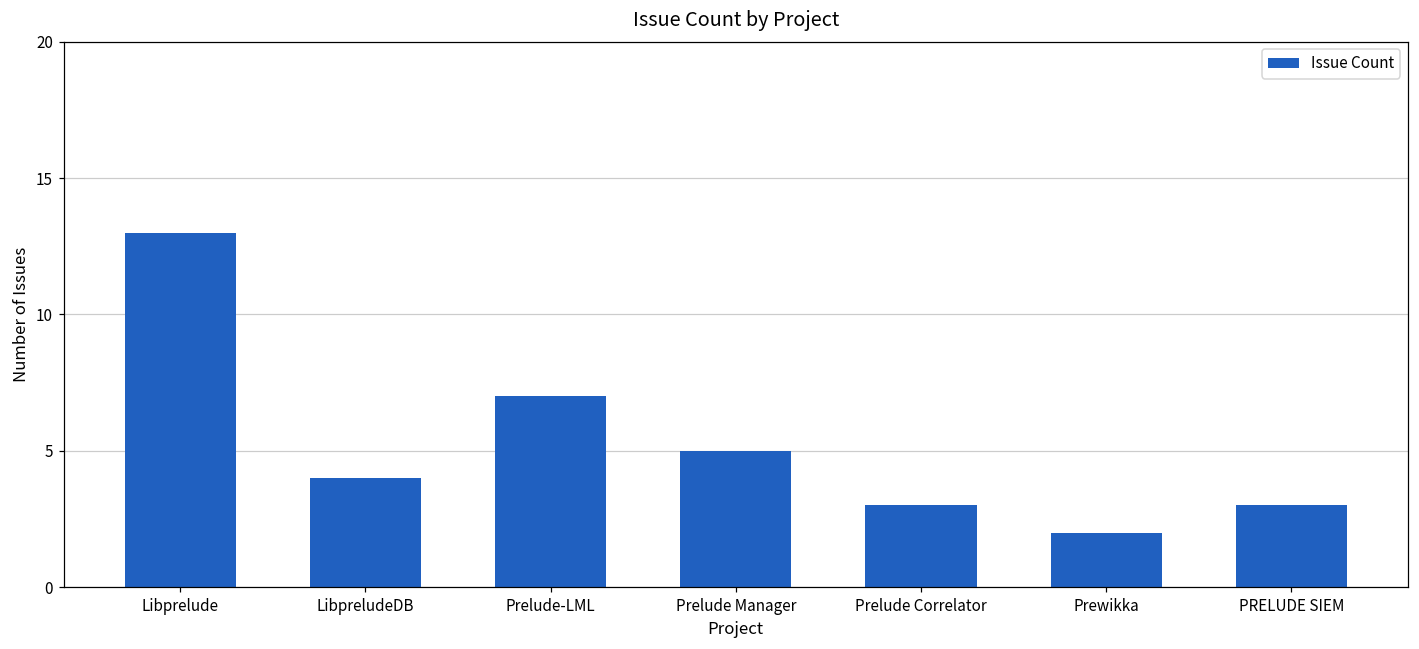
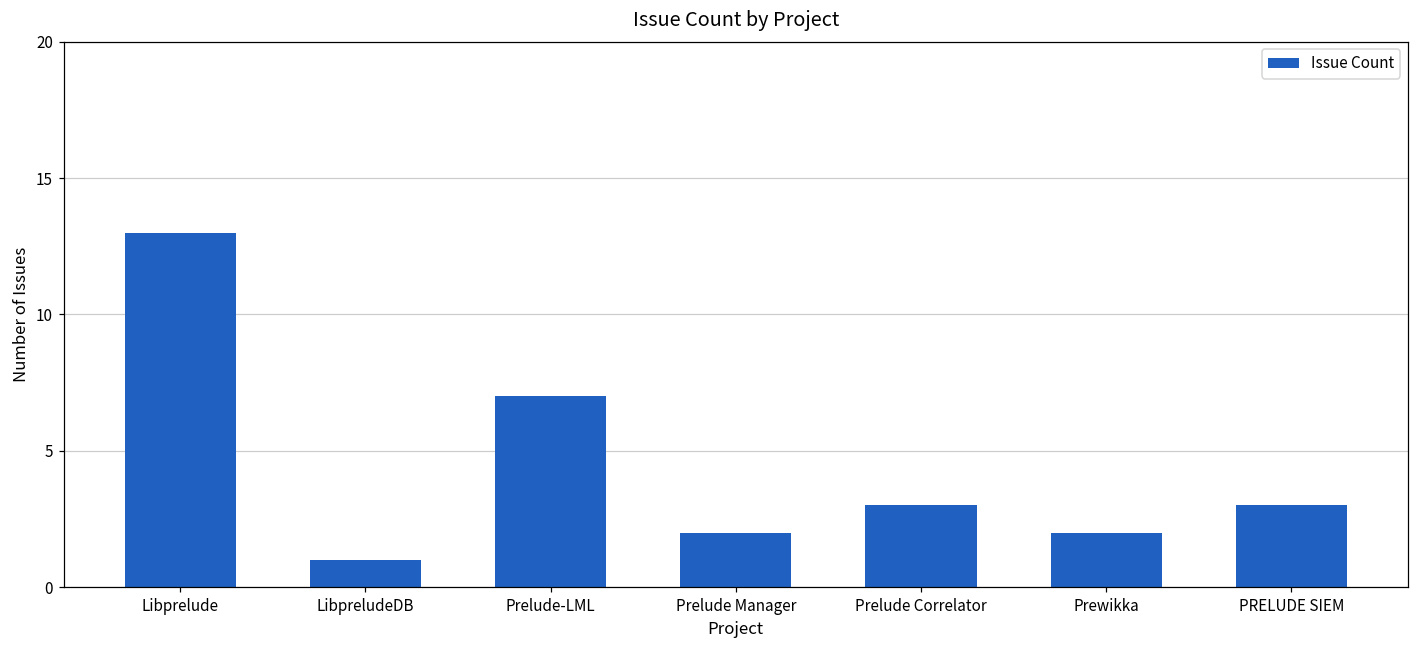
LibpreludeDB: 4 -> 1
Prelude Manager: 5 -> 2
